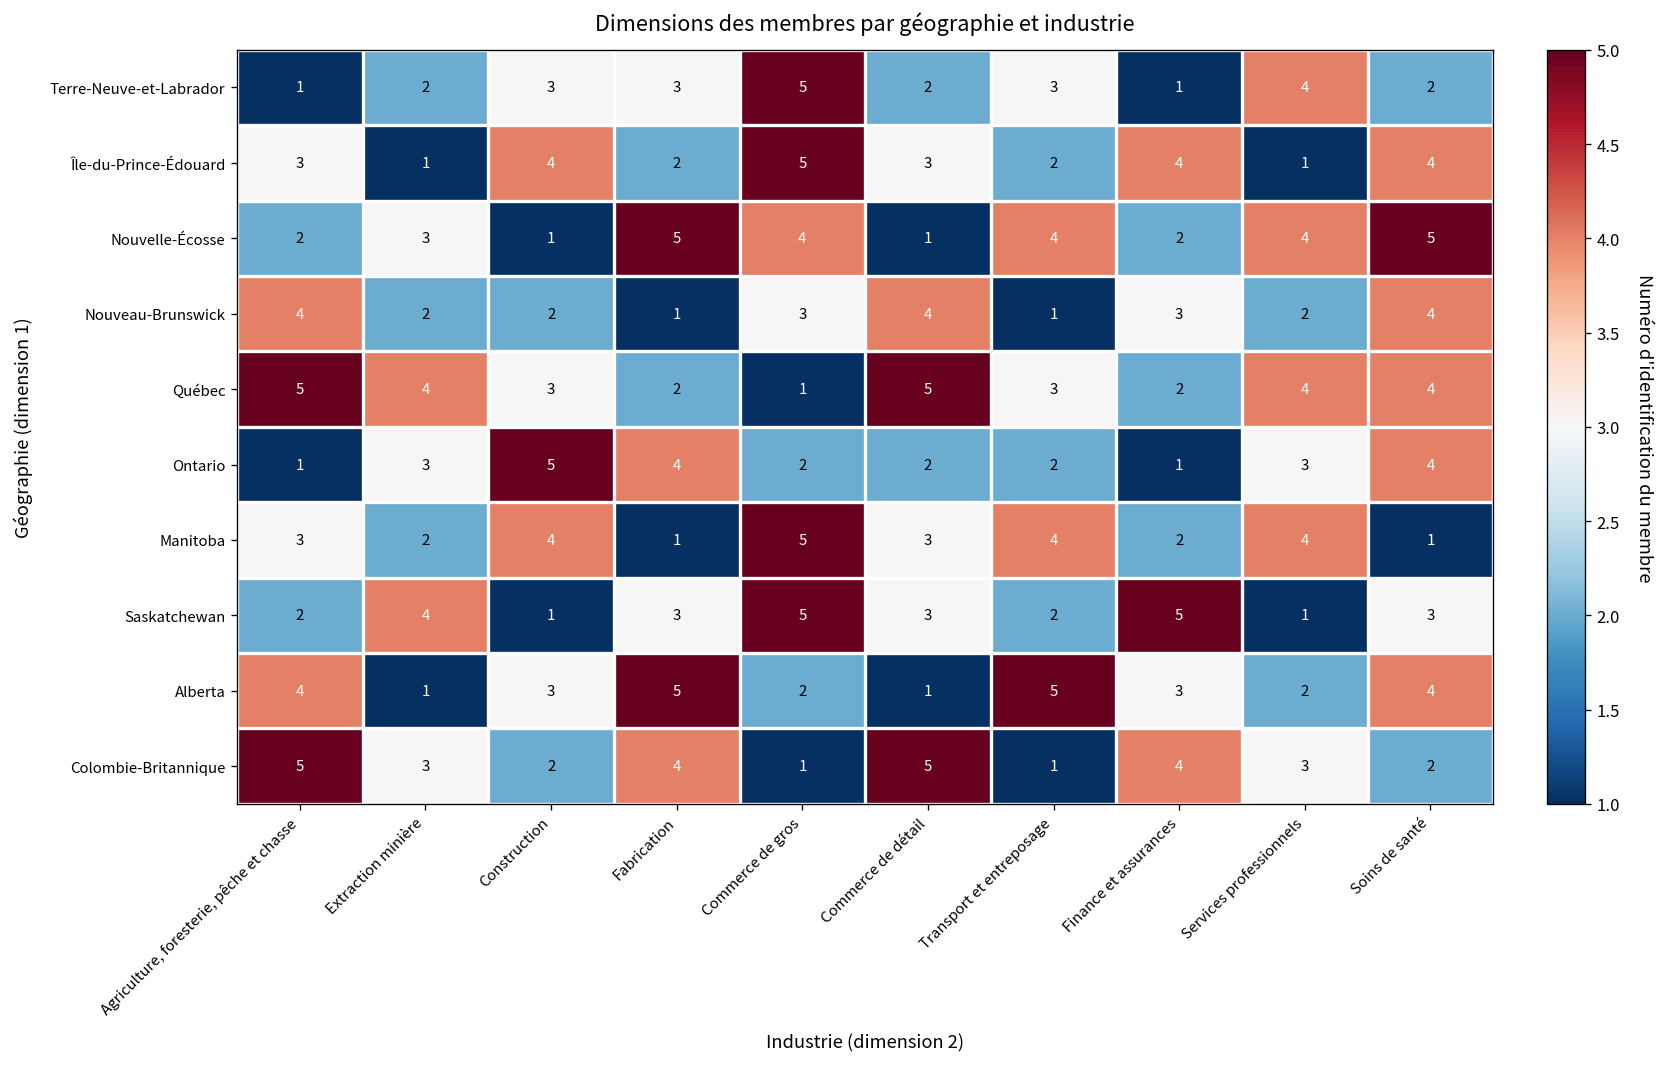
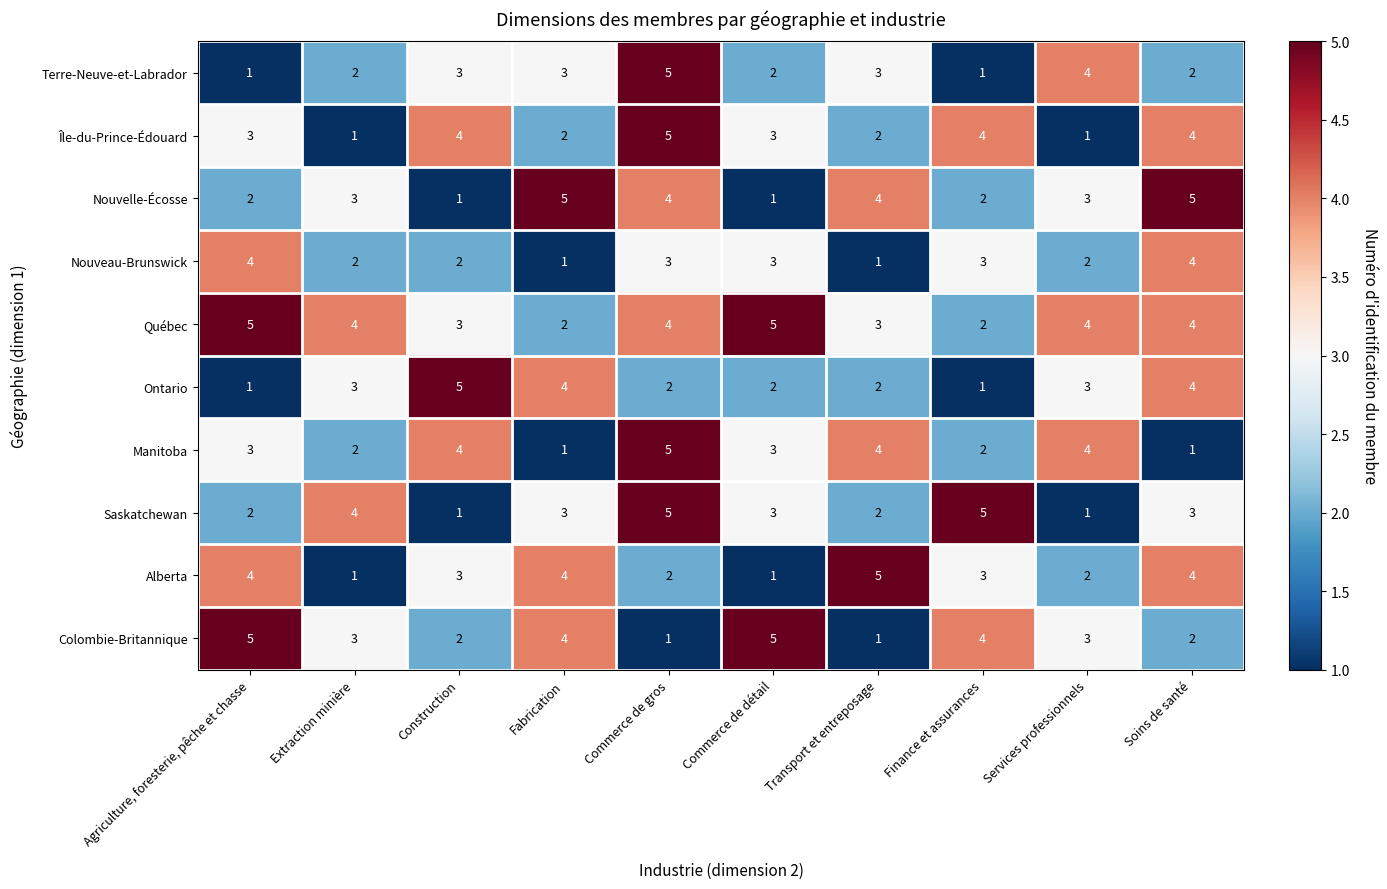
Nouvelle-Écosse, Services professionnels: 4 -> 3
Nouveau-Brunswick, Commerce de détail: 4 -> 3
Québec, Commerce de gros: 1 -> 4
Alberta, Fabrication: 5 -> 4
